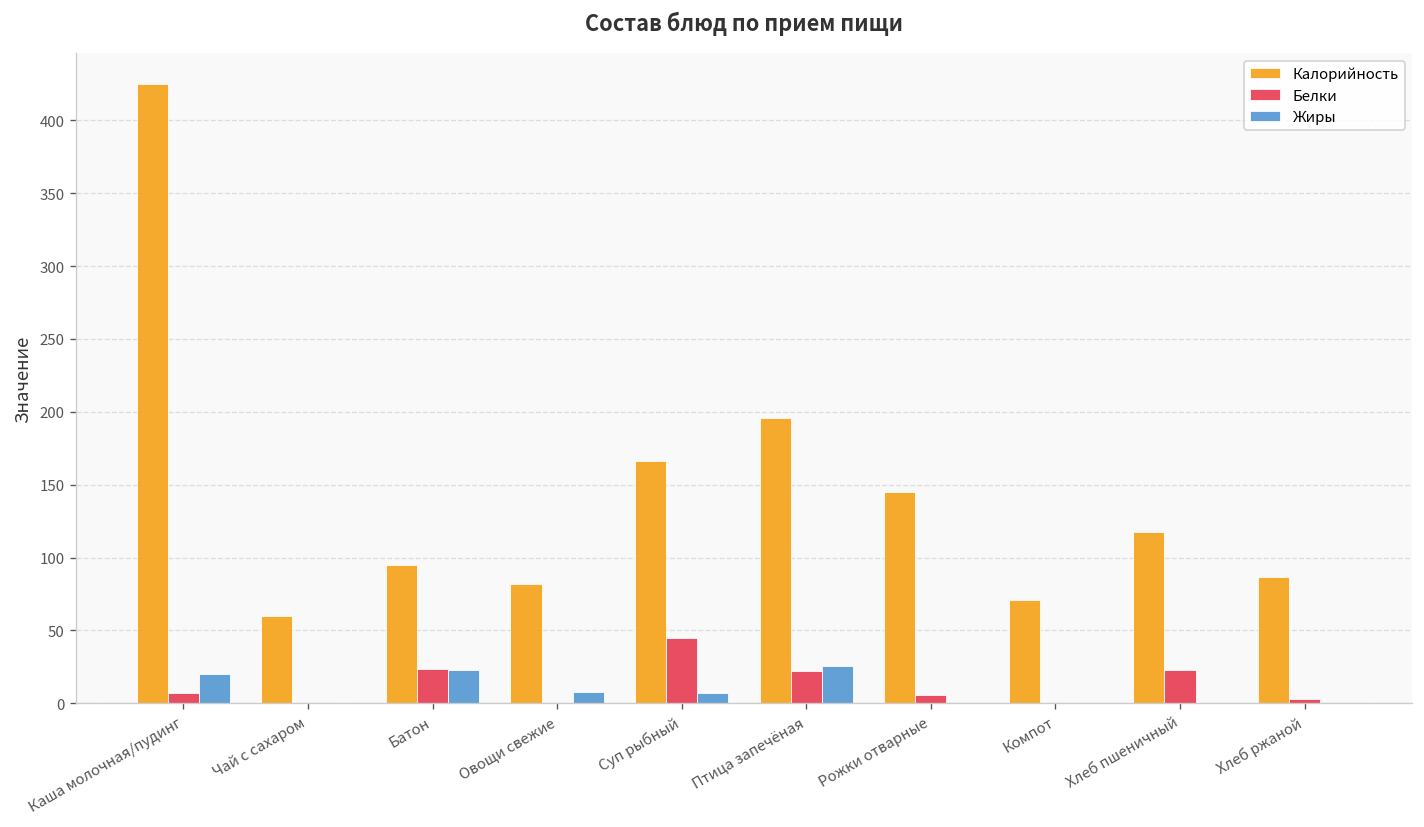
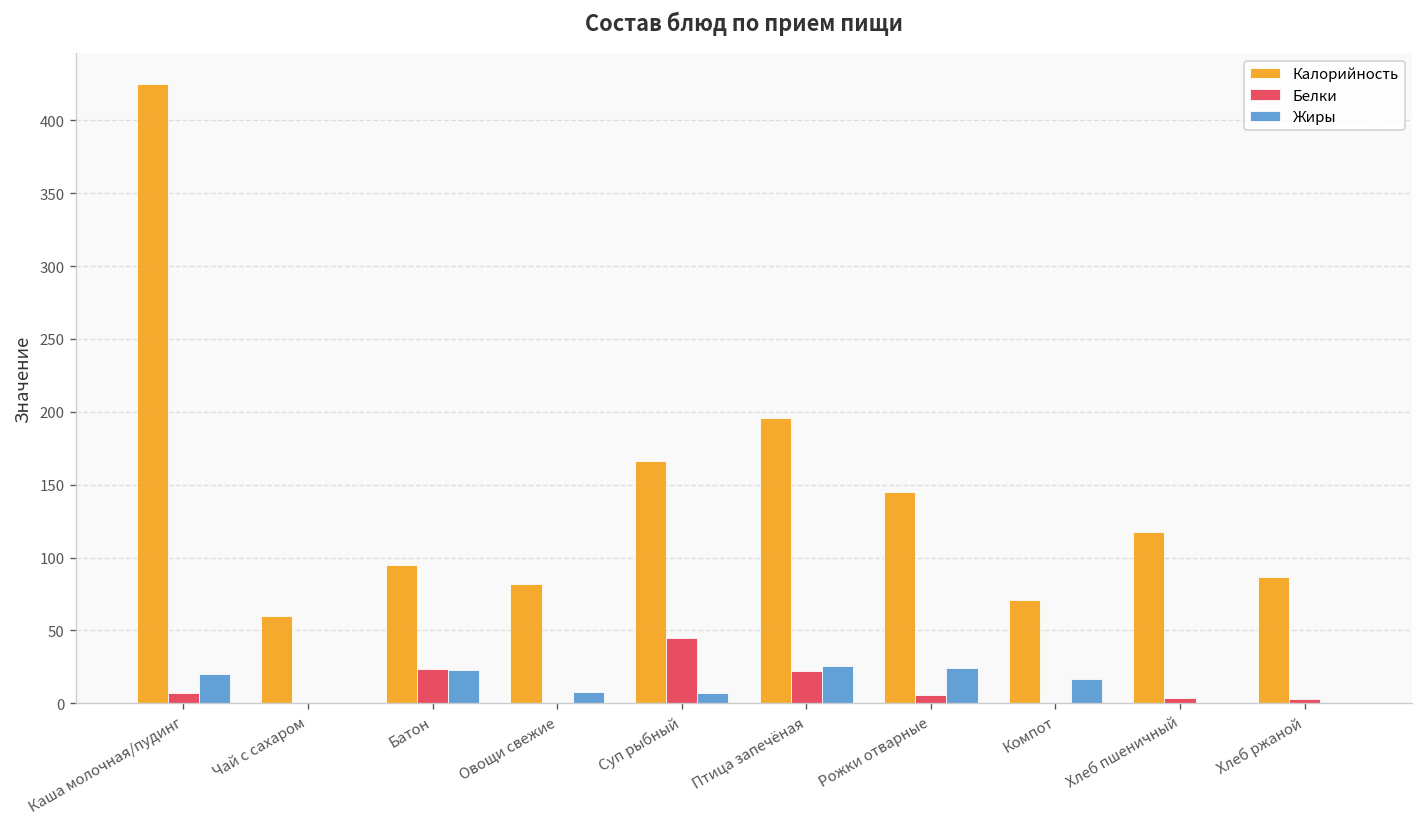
Жиры, Рожки отварные: 1 -> 24
Жиры, Компот: 0 -> 17
Белки, Хлеб пшеничный: 23 -> 4
